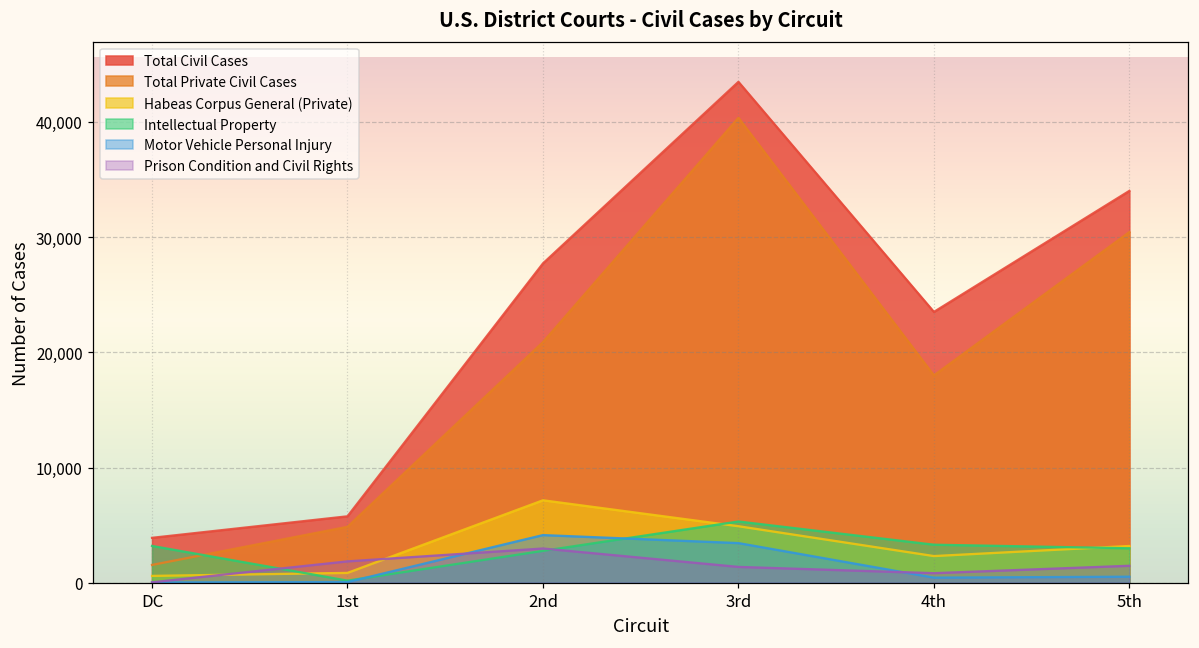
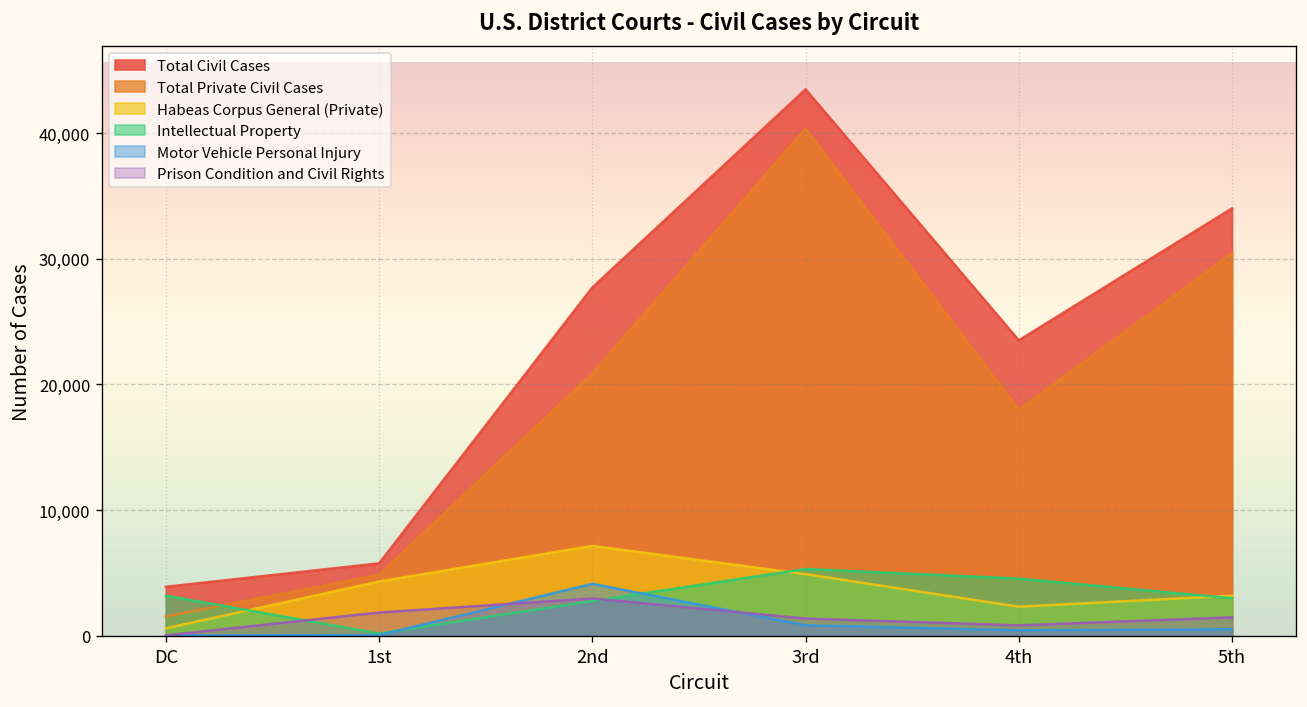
Habeas Corpus General (Private), 1st: 900 -> 4,300
Motor Vehicle Personal Injury, 3rd: 3,400 -> 800
Intellectual Property, 4th: 3,300 -> 4,600
